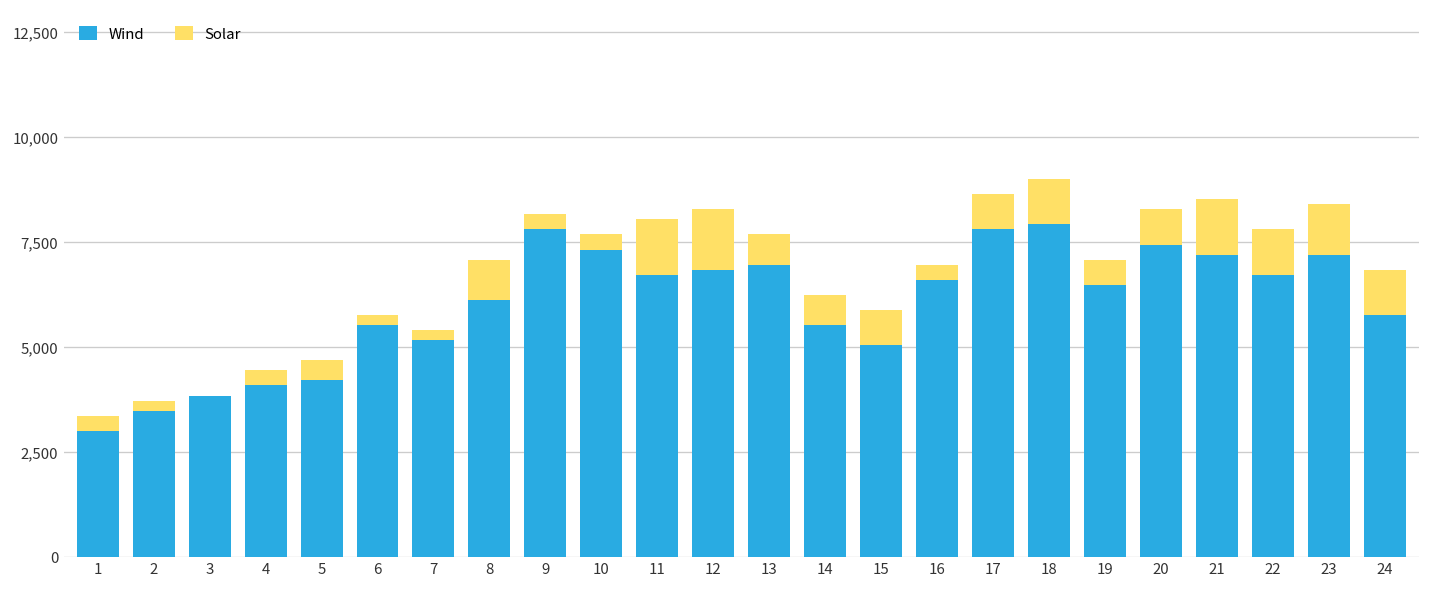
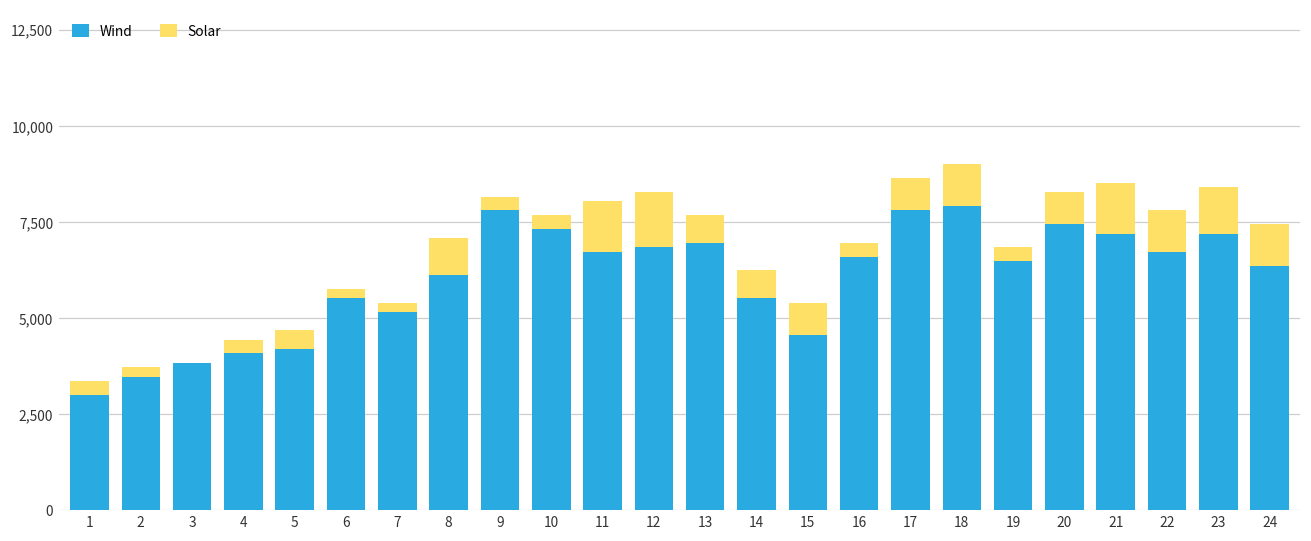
Wind, 15: 5,000 -> 4,600
Solar, 19: 600 -> 400
Wind, 24: 5,800 -> 6,400
